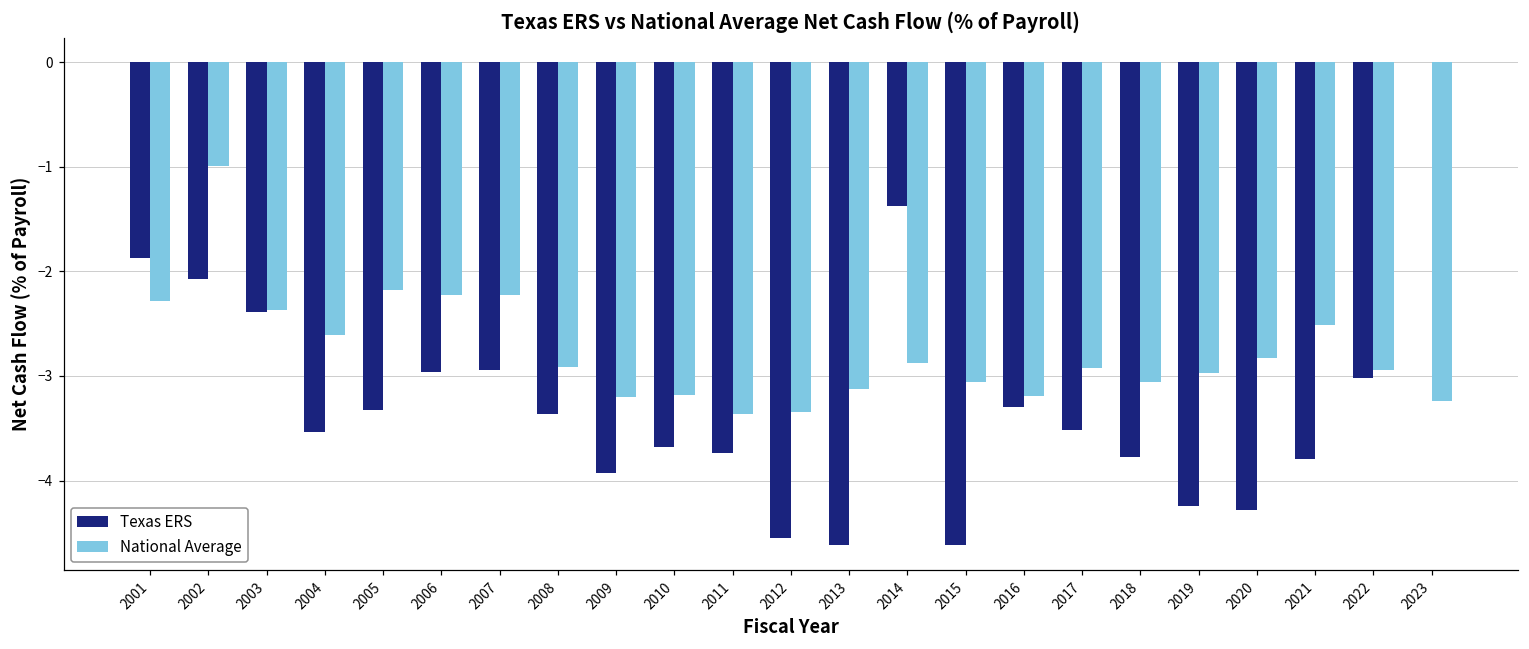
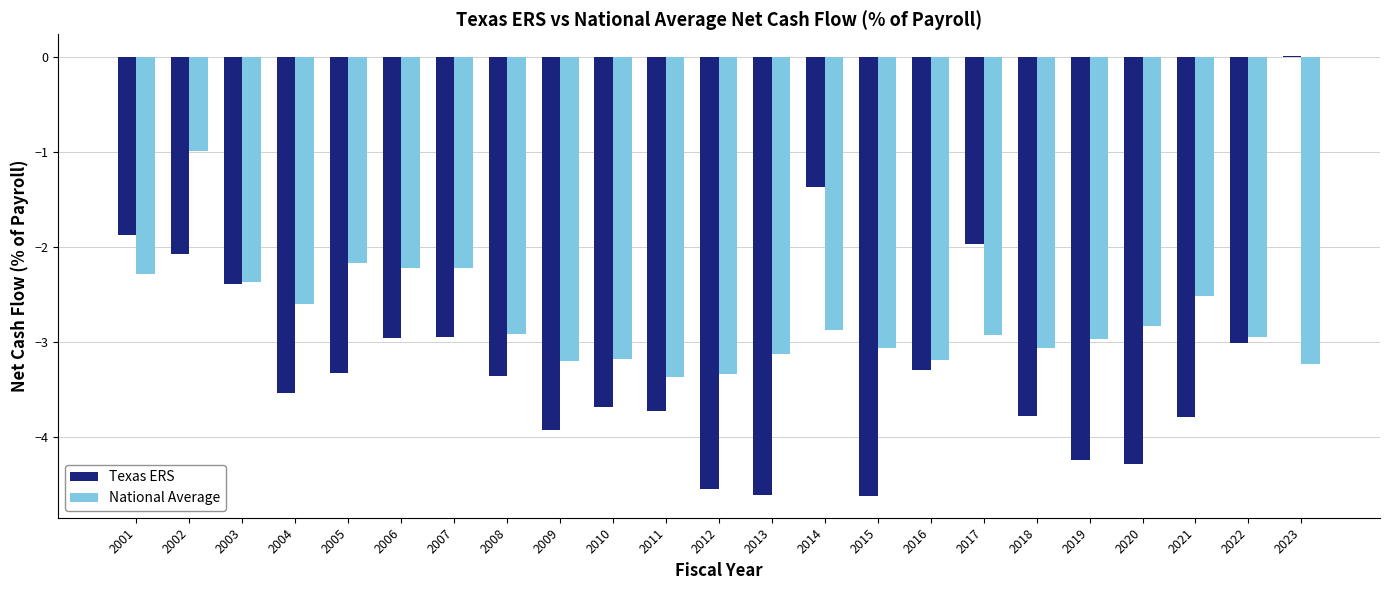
Texas ERS, 2017: -3.5 -> -2.0
